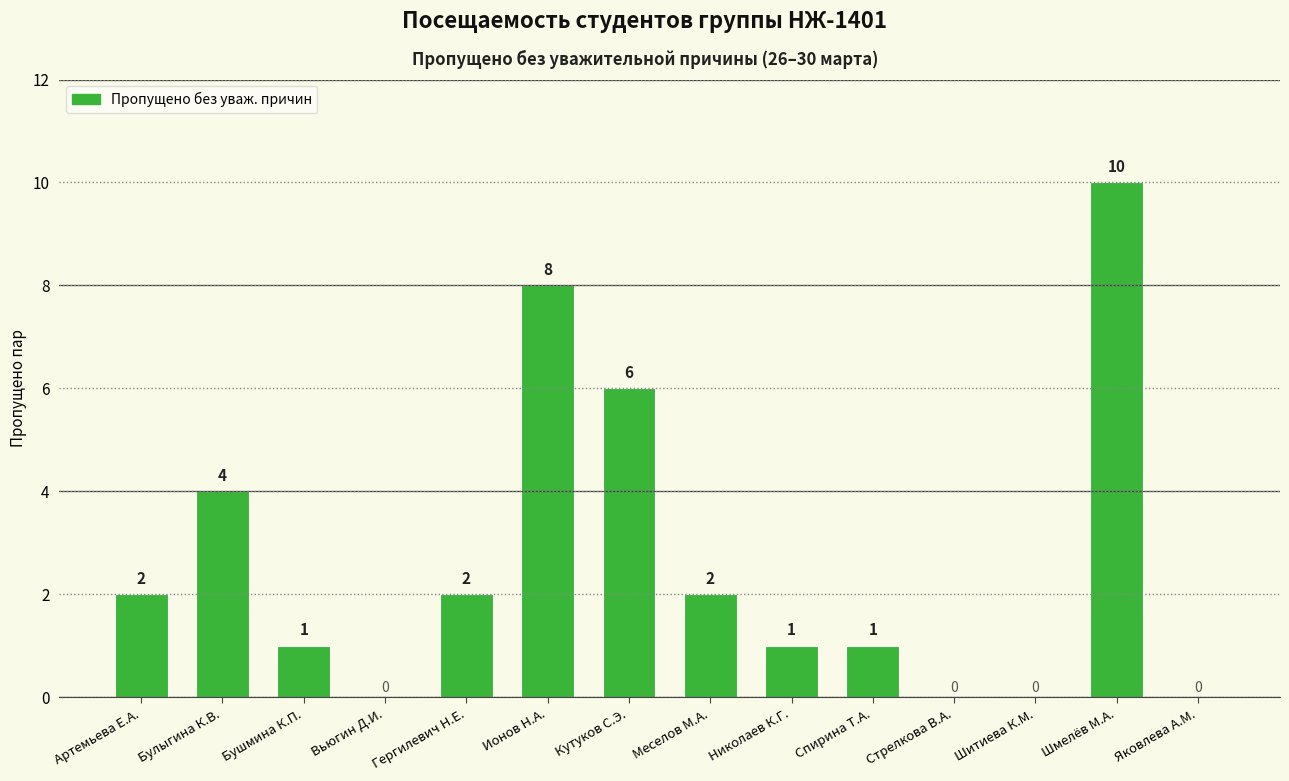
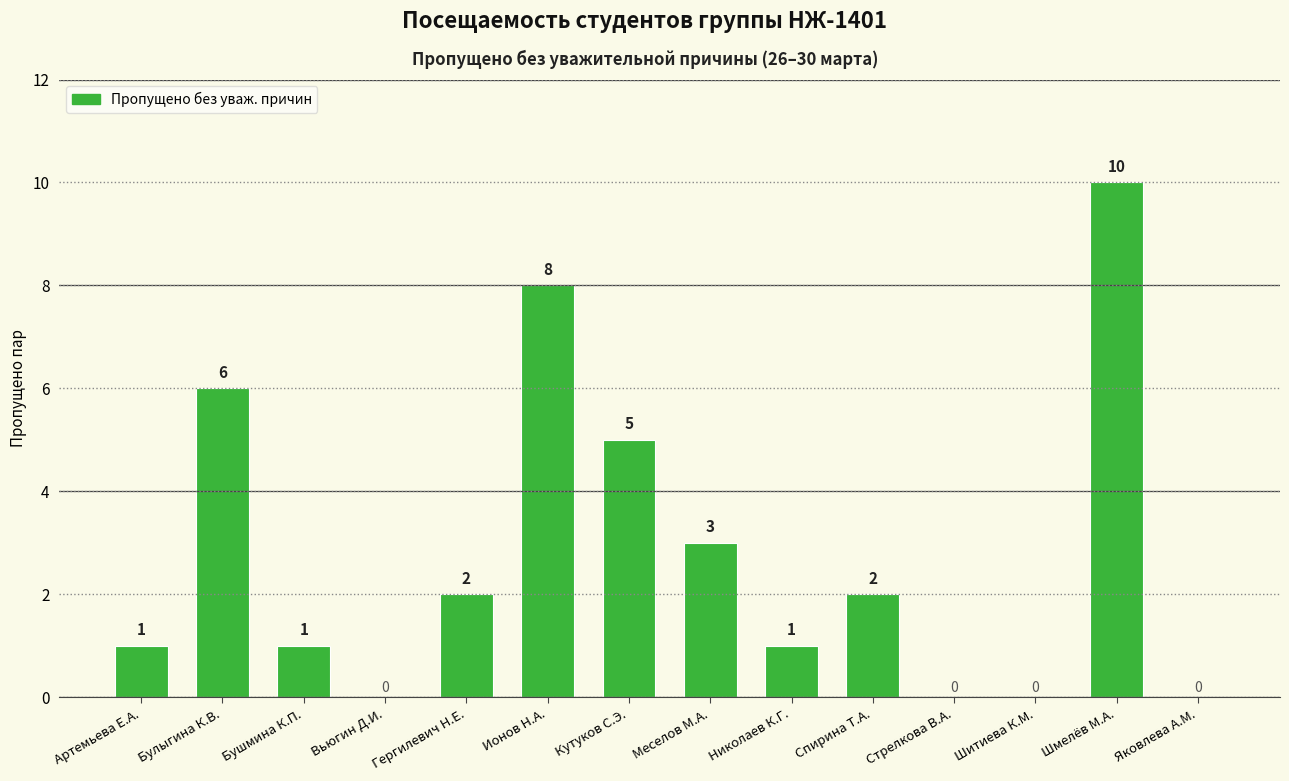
Артемьева Е.А.: 2 -> 1
Булыгина К.В.: 4 -> 6
Кутуков С.Э.: 6 -> 5
Меселов М.А.: 2 -> 3
Спирина Т.А.: 1 -> 2
